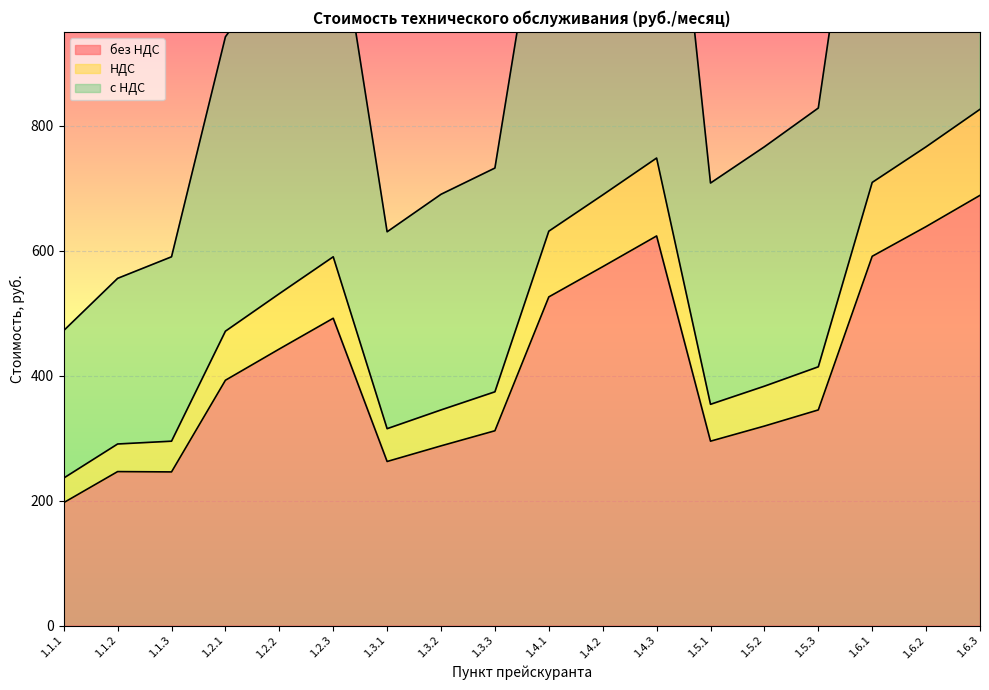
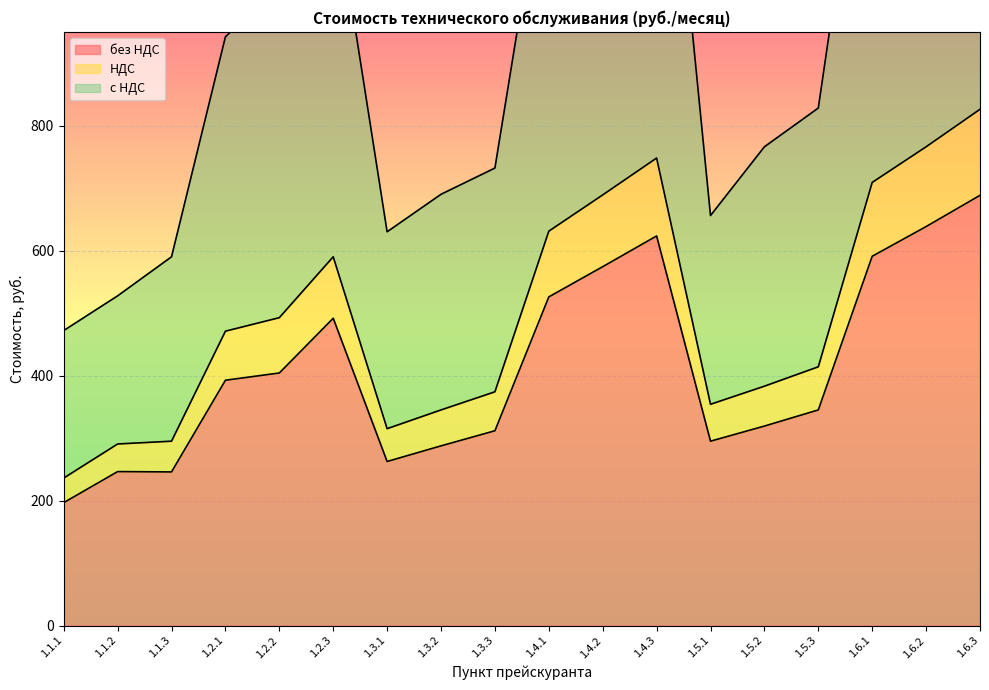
с НДС, 1.1.2: 270 -> 240
без НДС, 1.2.2: 440 -> 400
с НДС, 1.5.1: 350 -> 300
